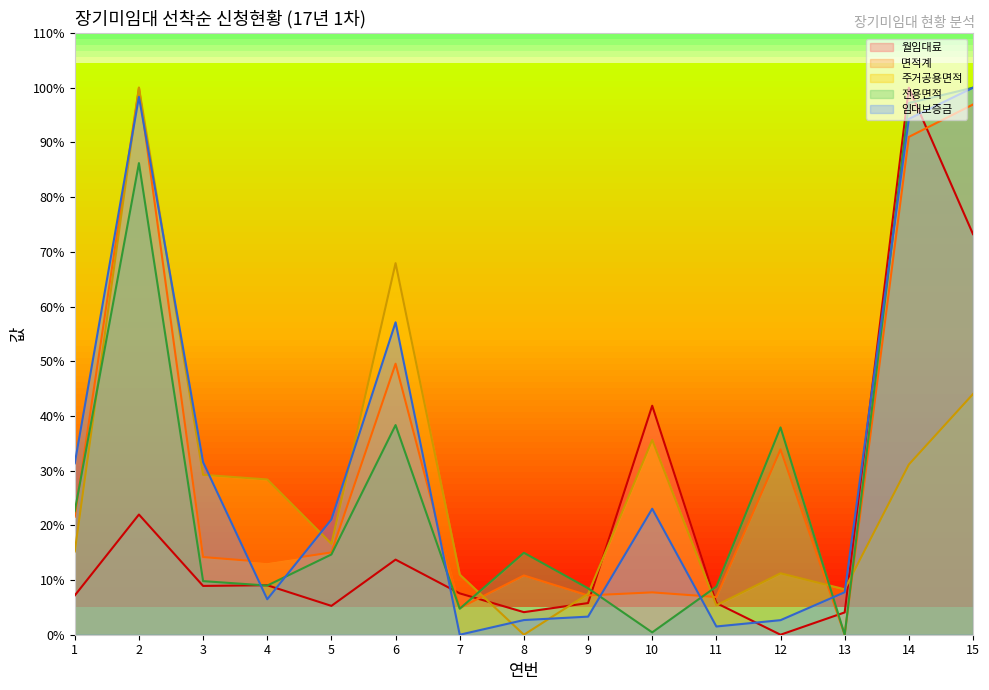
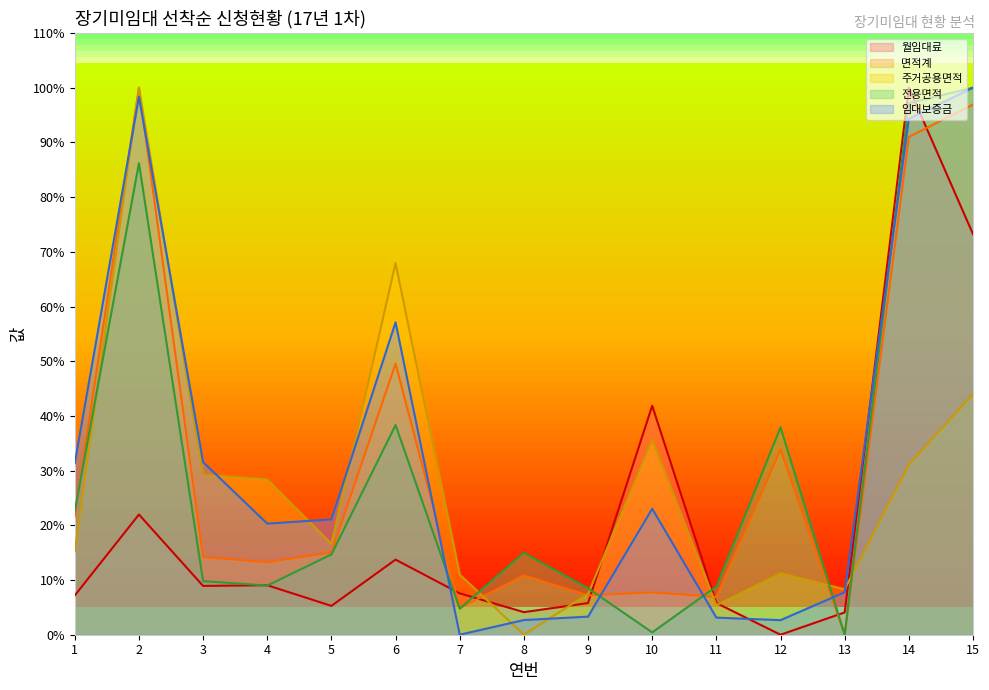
임대보증금, 4: 6% -> 20%
임대보증금, 11: 2% -> 3%
